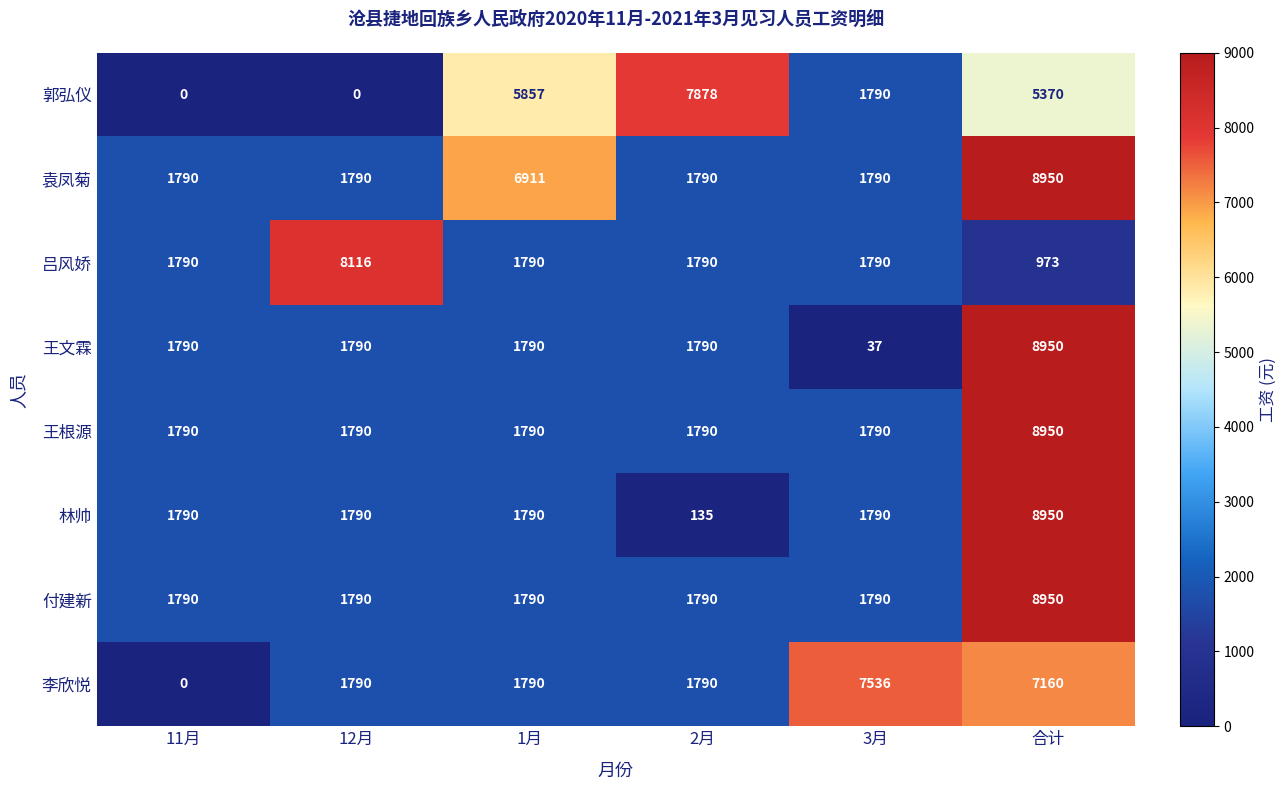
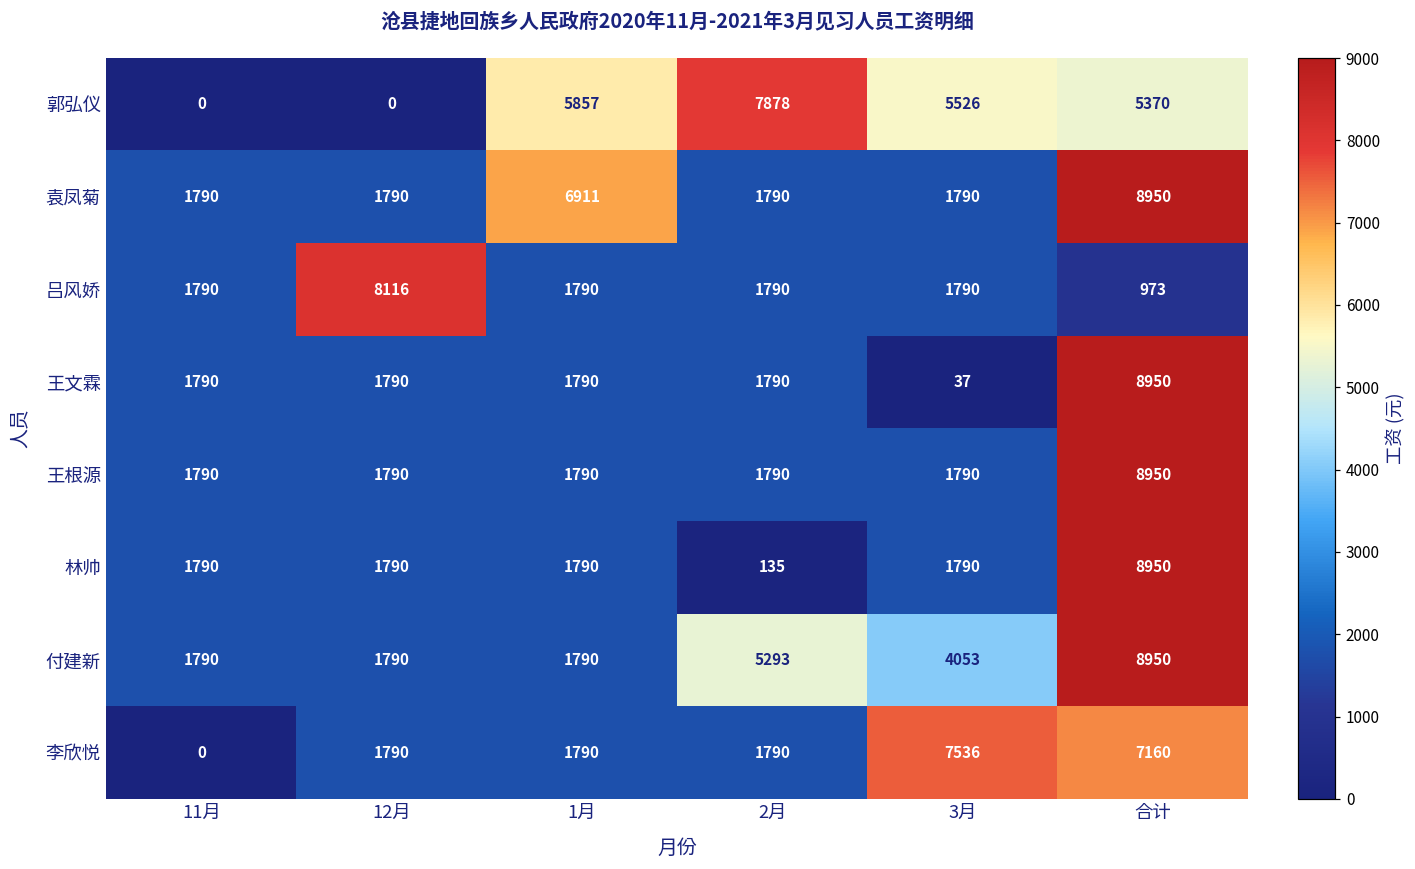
郭弘仪, 3月: 1790 -> 5526
付建新, 2月: 1790 -> 5293
付建新, 3月: 1790 -> 4053
